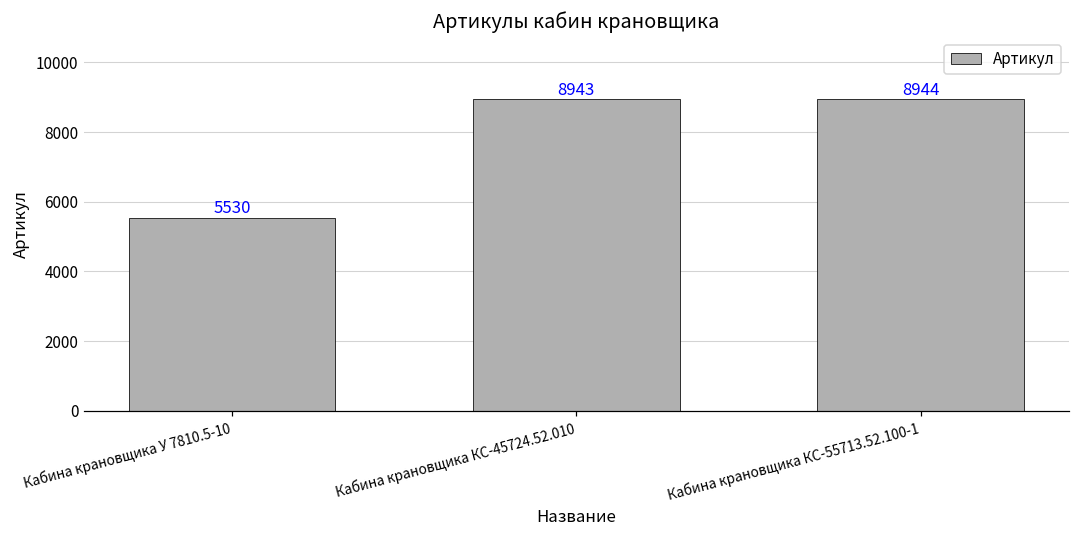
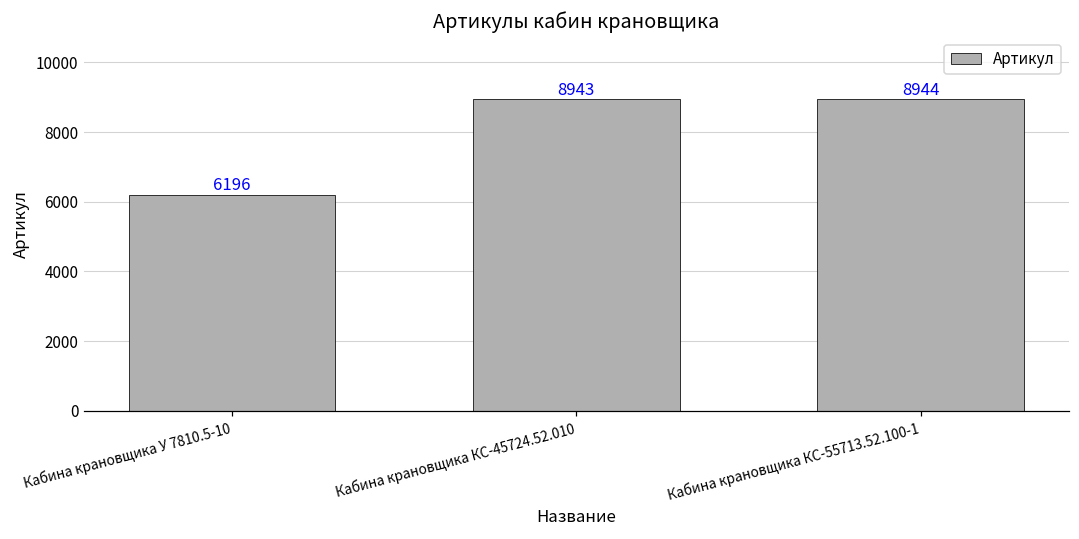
Кабина крановщика У 7810.5-10: 5530 -> 6196
